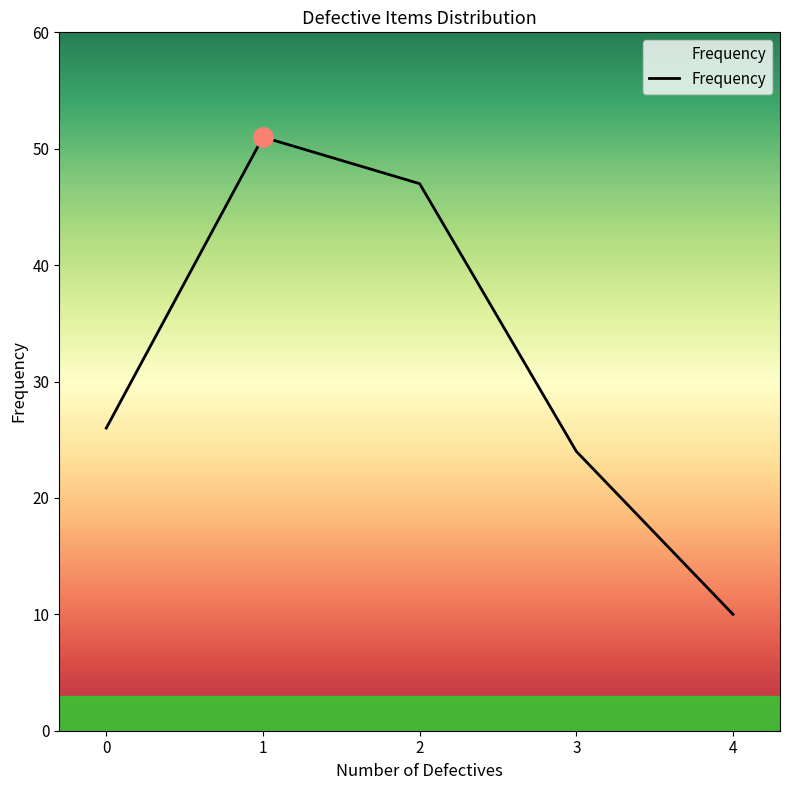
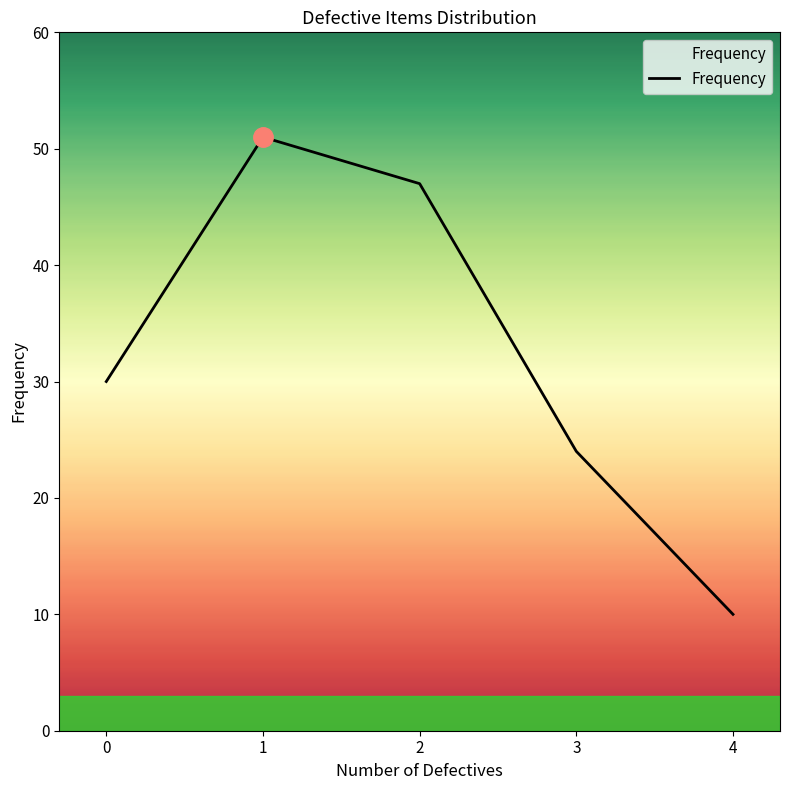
Frequency, 0: 26 -> 30
